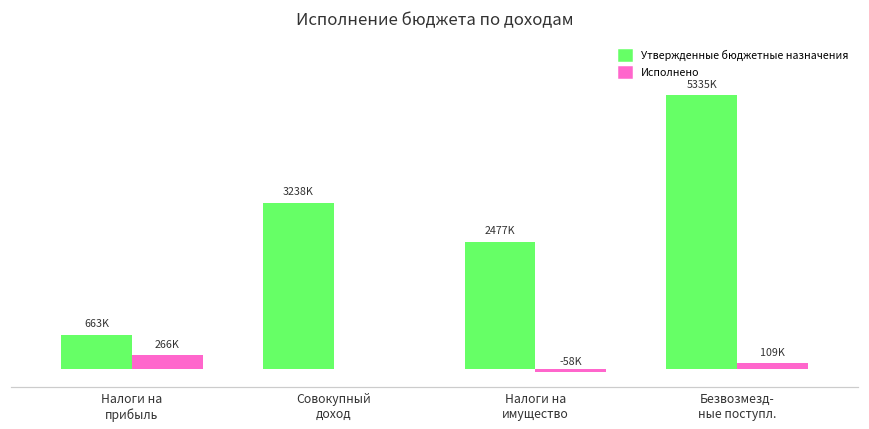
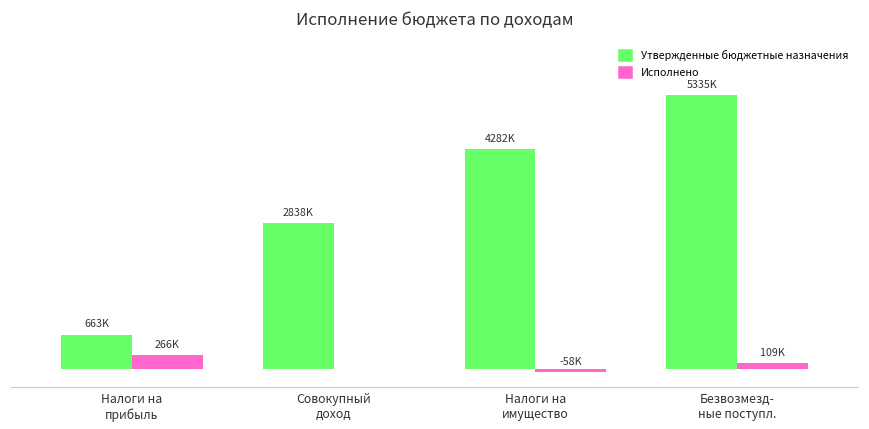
Утвержденные бюджетные назначения, Совокупный доход: 3238K -> 2838K
Утвержденные бюджетные назначения, Налоги на имущество: 2477K -> 4282K
